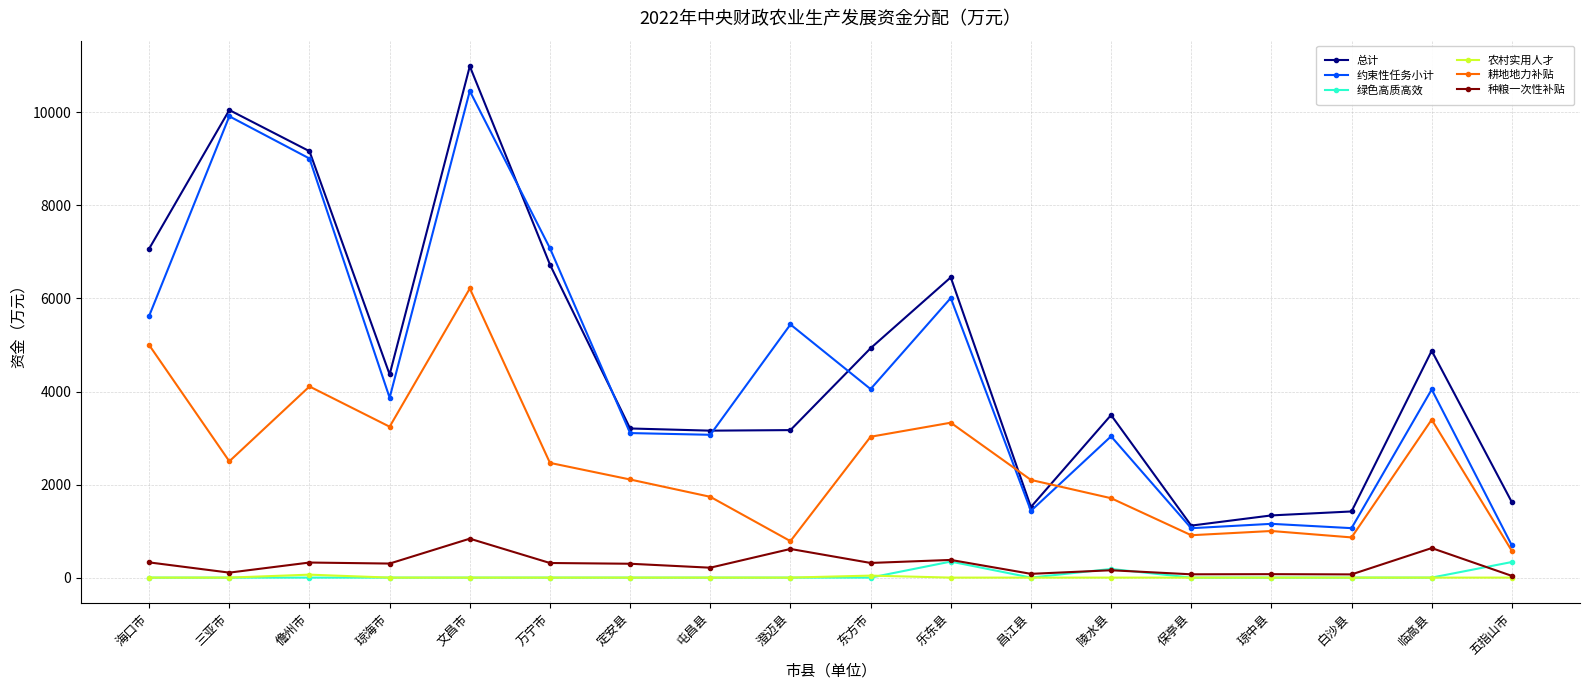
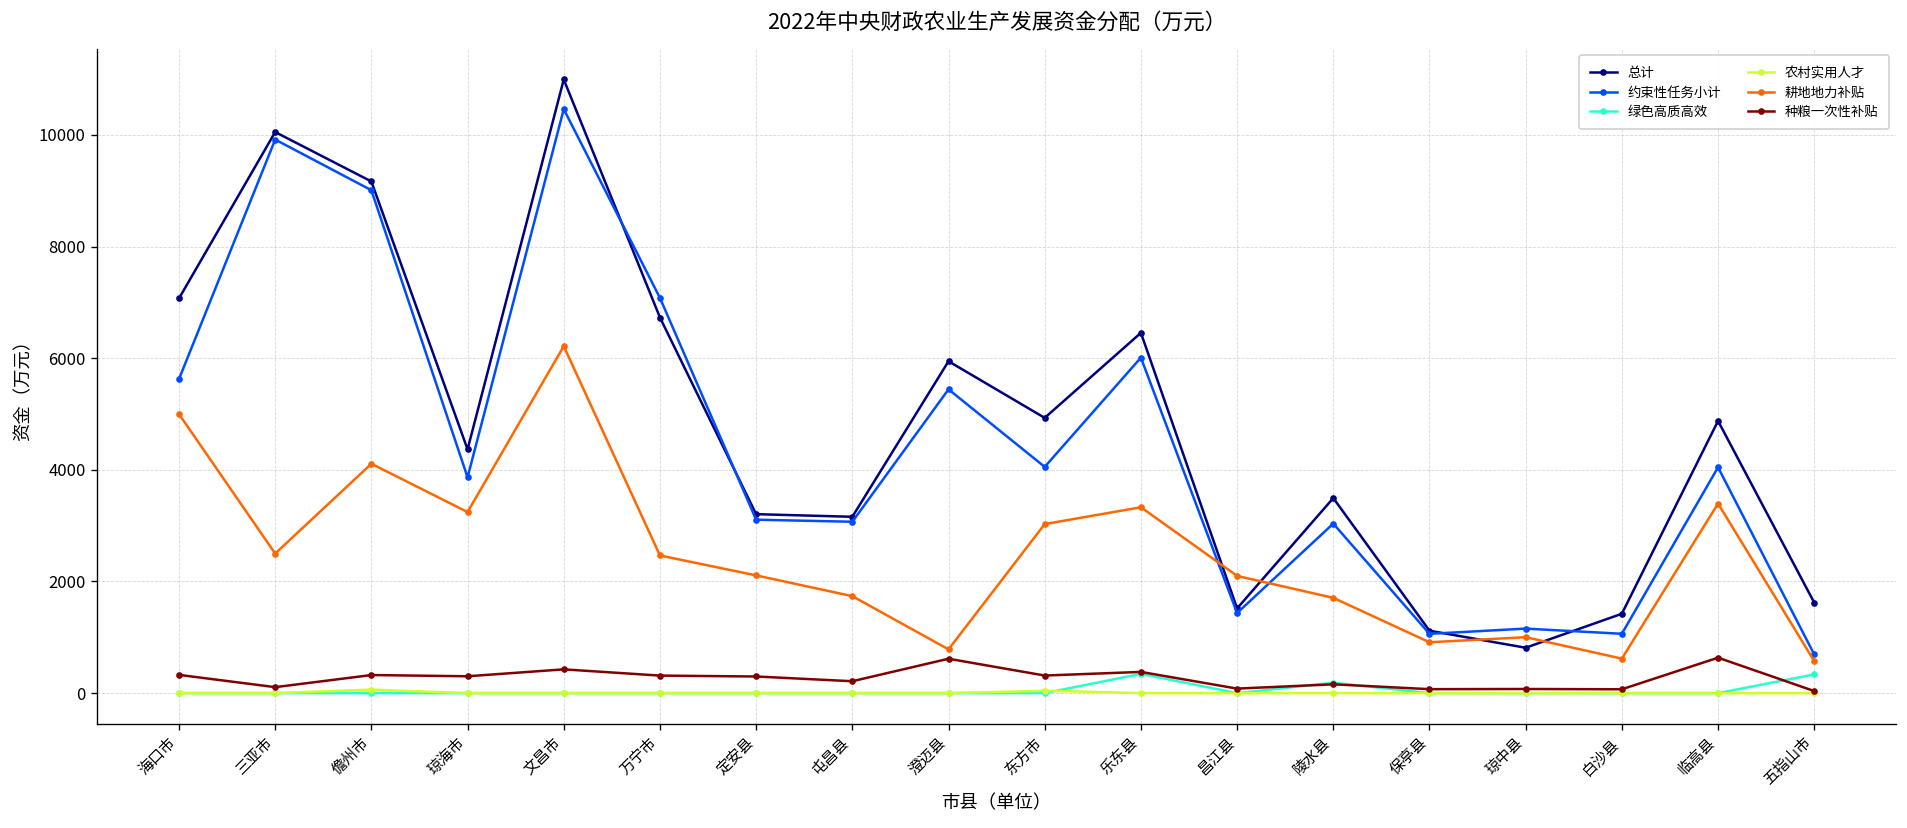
种粮一次性补贴, 文昌市: 800 -> 400
总计, 澄迈县: 3200 -> 5900
总计, 琼中县: 1300 -> 800
耕地地力补贴, 白沙县: 900 -> 600
